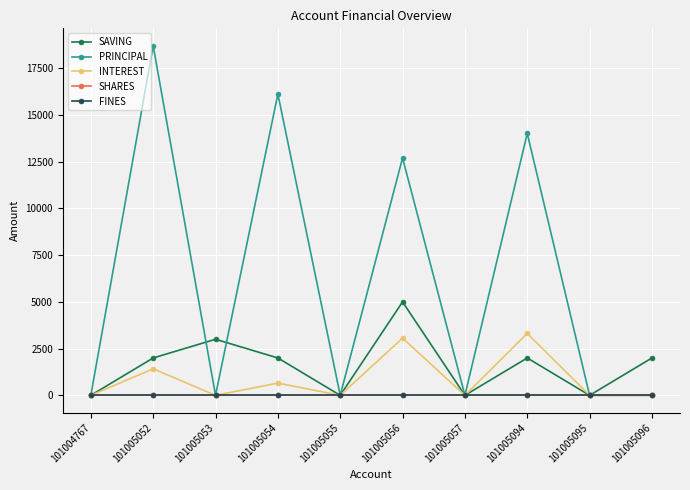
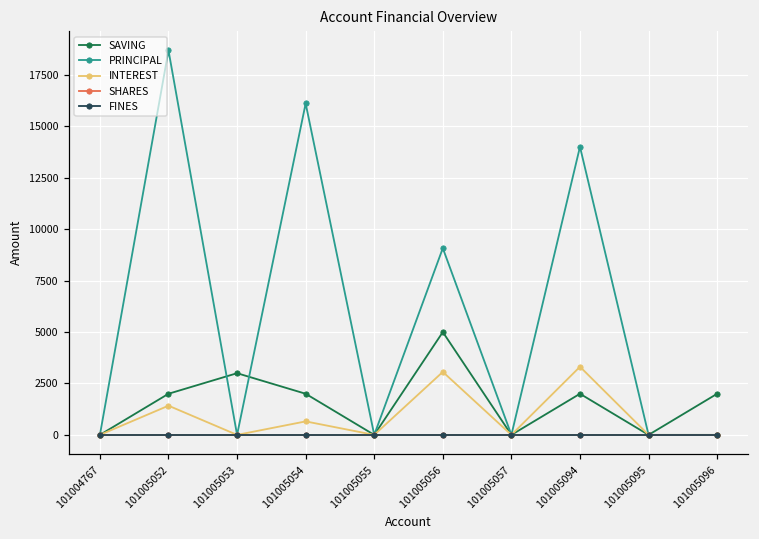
PRINCIPAL, 101005056: 12700 -> 9100
